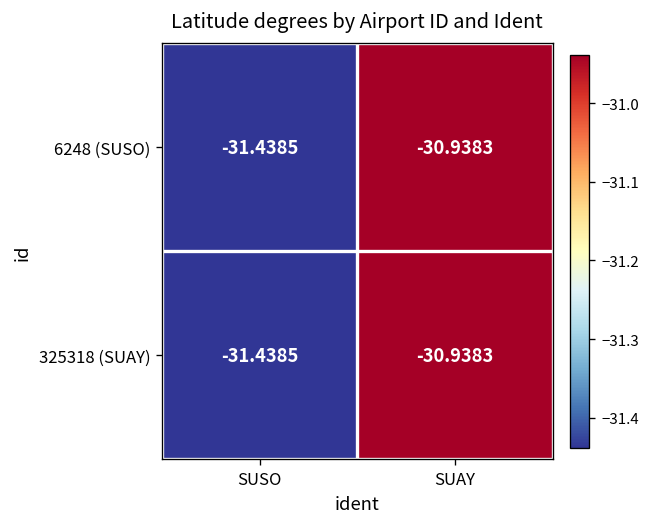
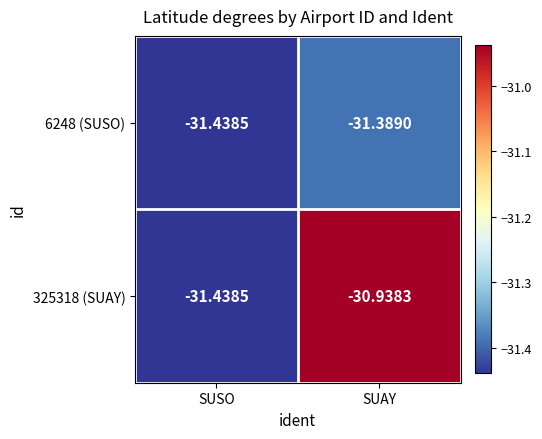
6248 (SUSO), SUAY: -30.9383 -> -31.3890
